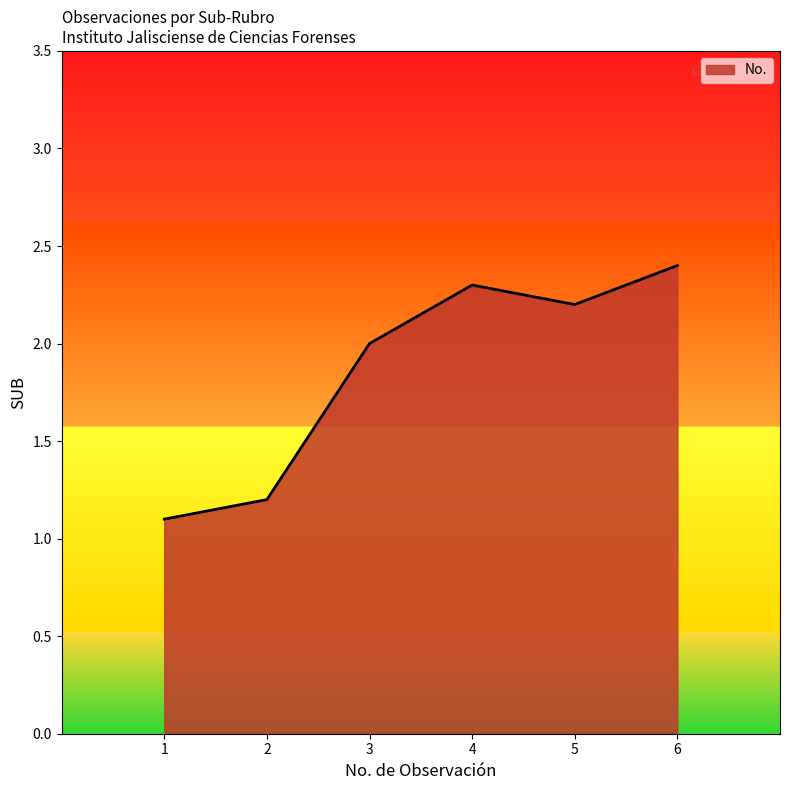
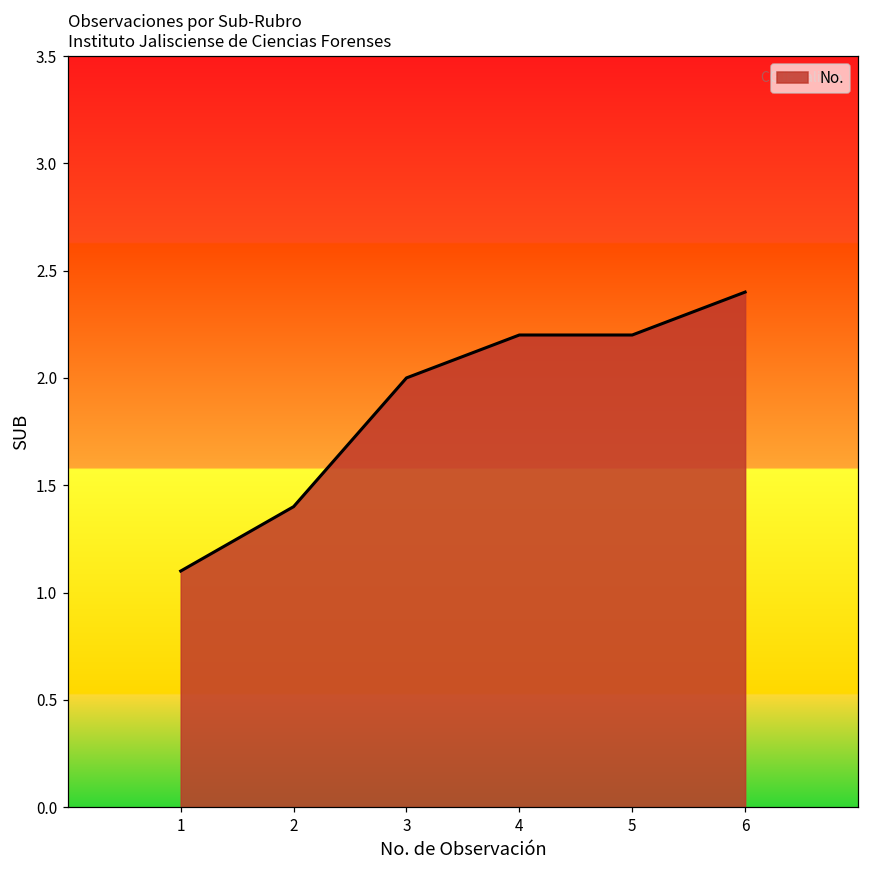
2: 1.2 -> 1.4
4: 2.3 -> 2.2
